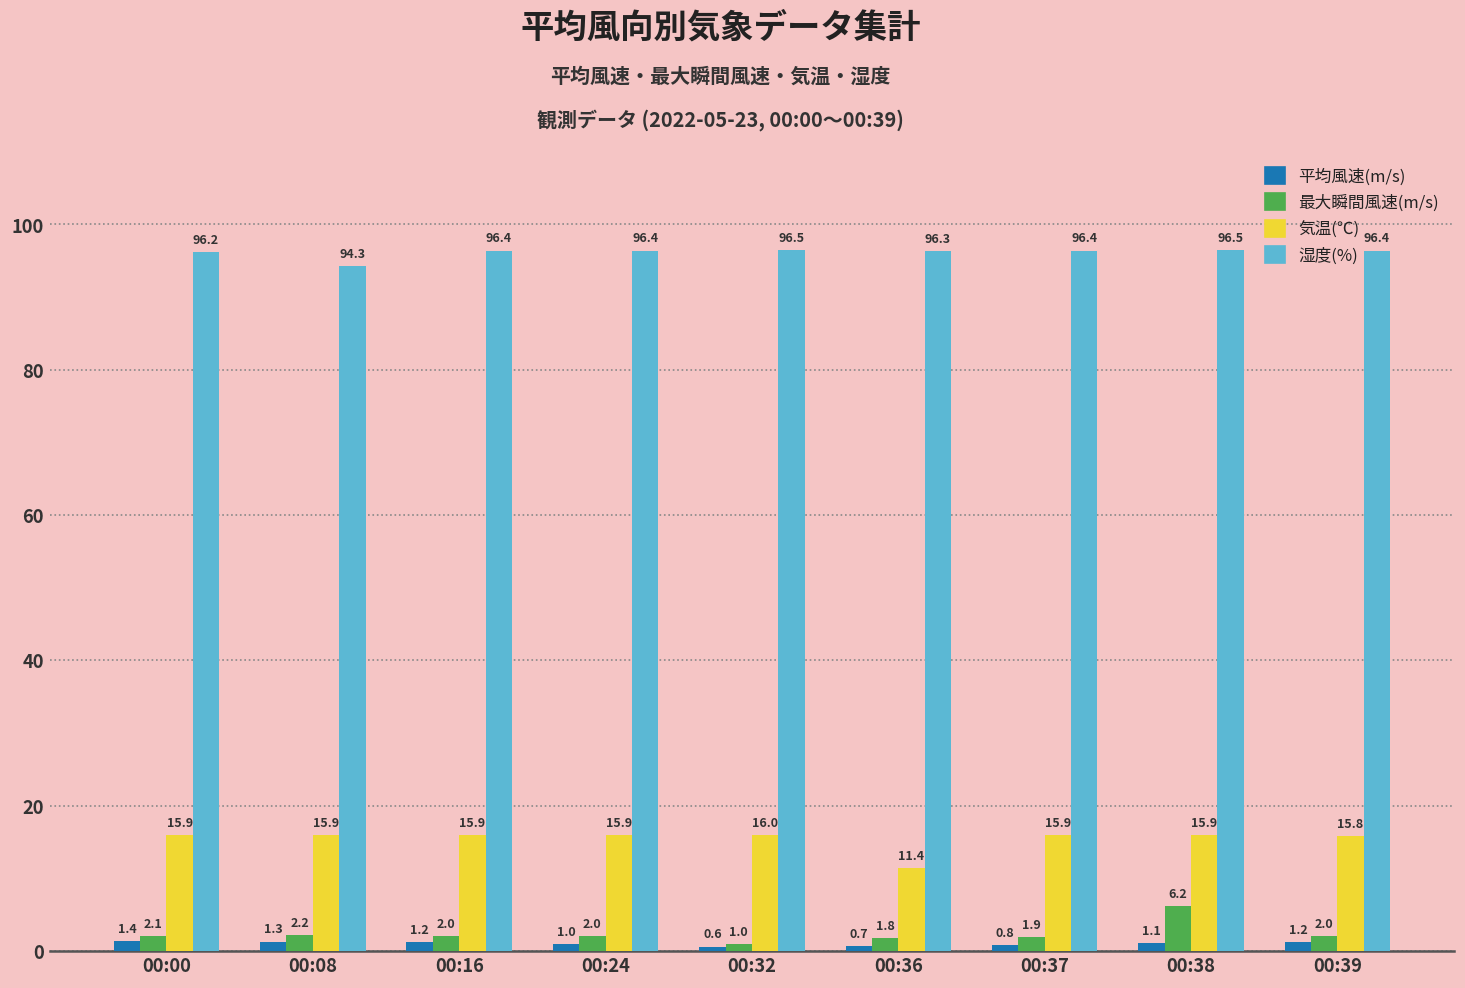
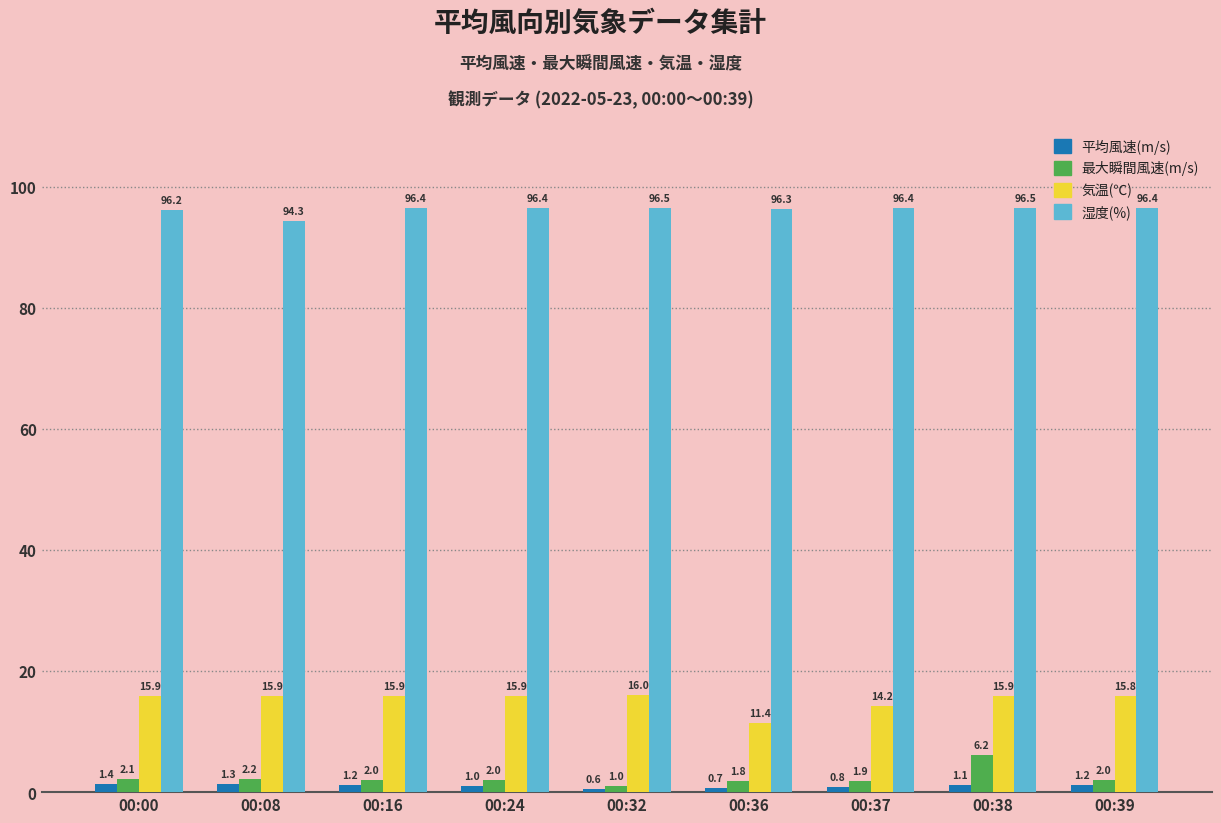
気温(℃), 00:37: 15.9 -> 14.2
